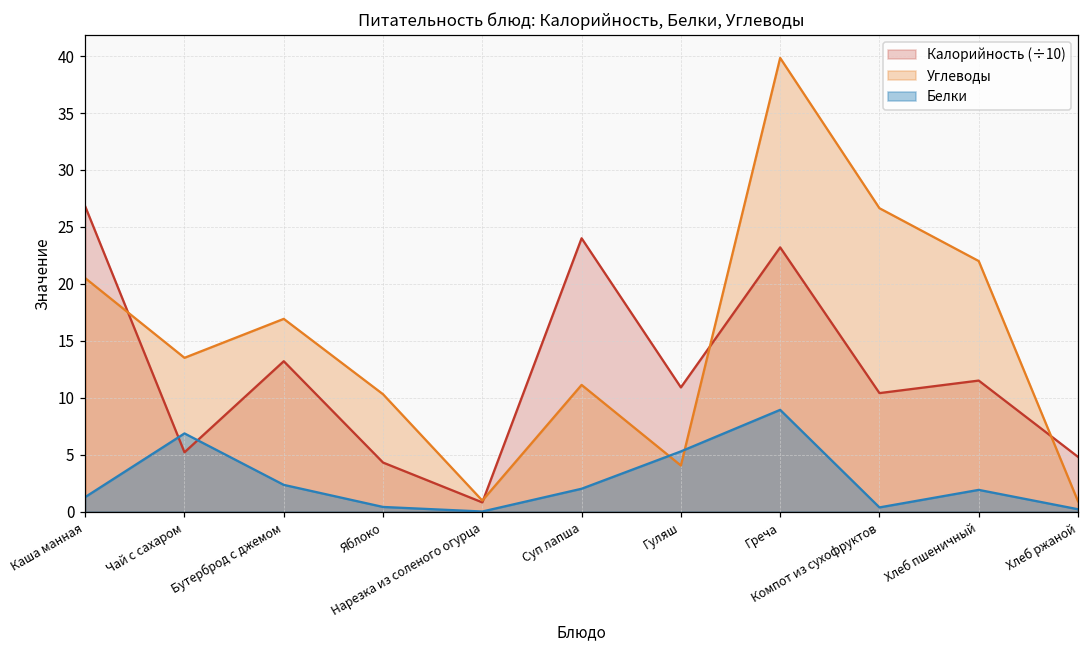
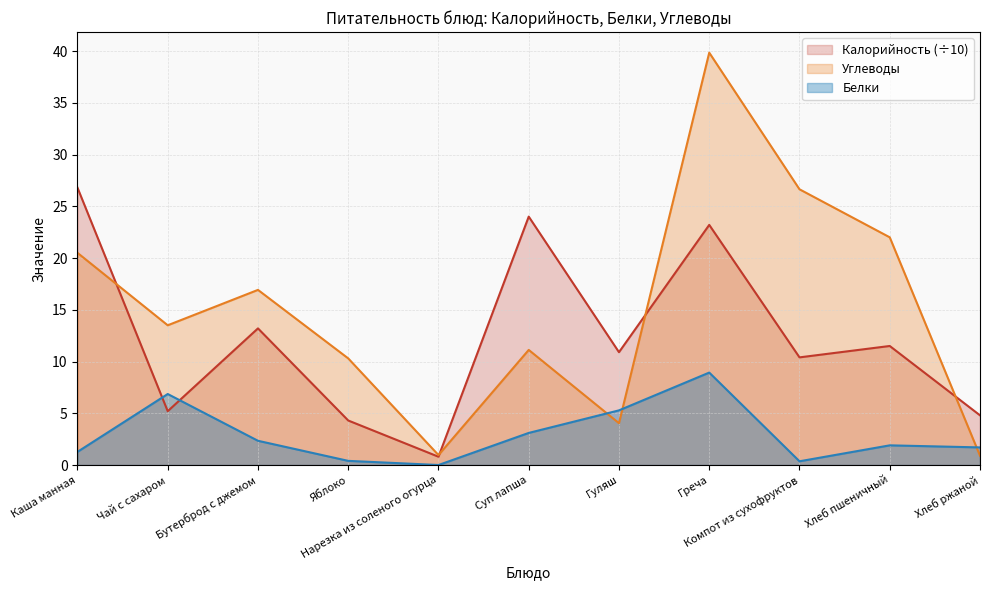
Белки, Суп лапша: 2.0 -> 3.1
Белки, Хлеб ржаной: 0.2 -> 1.7
